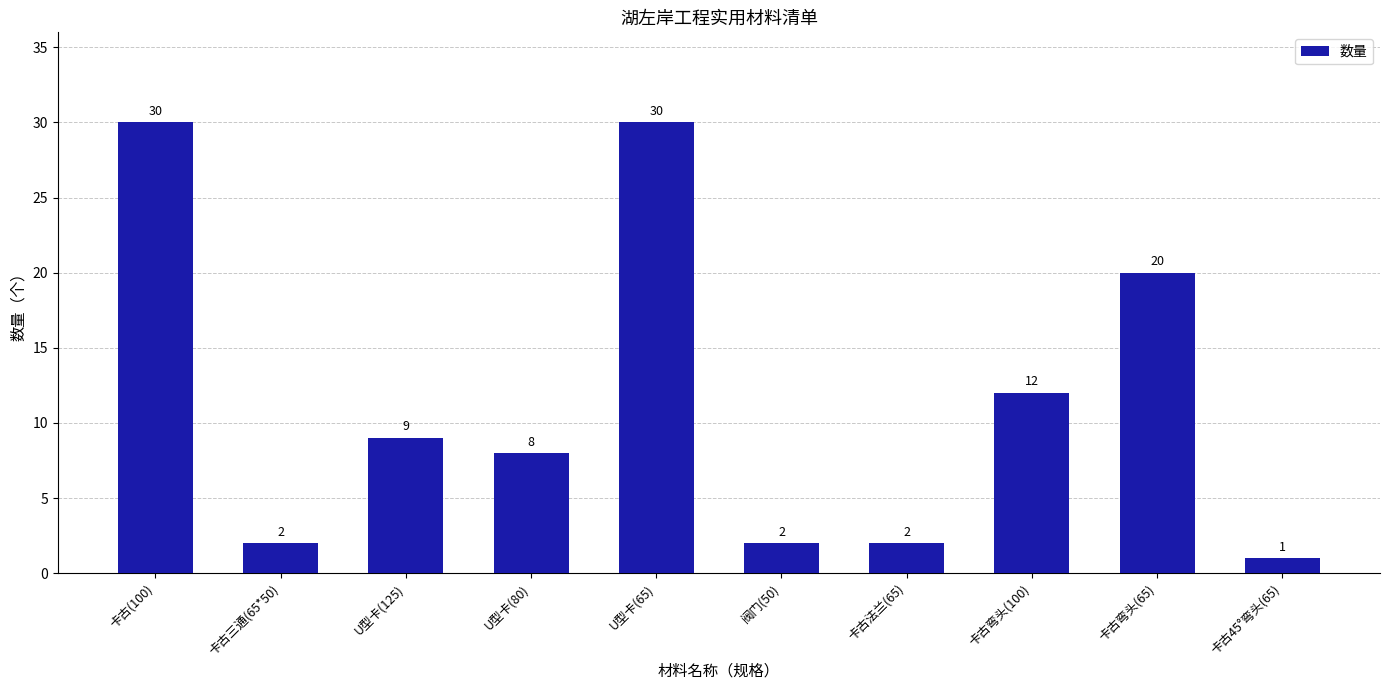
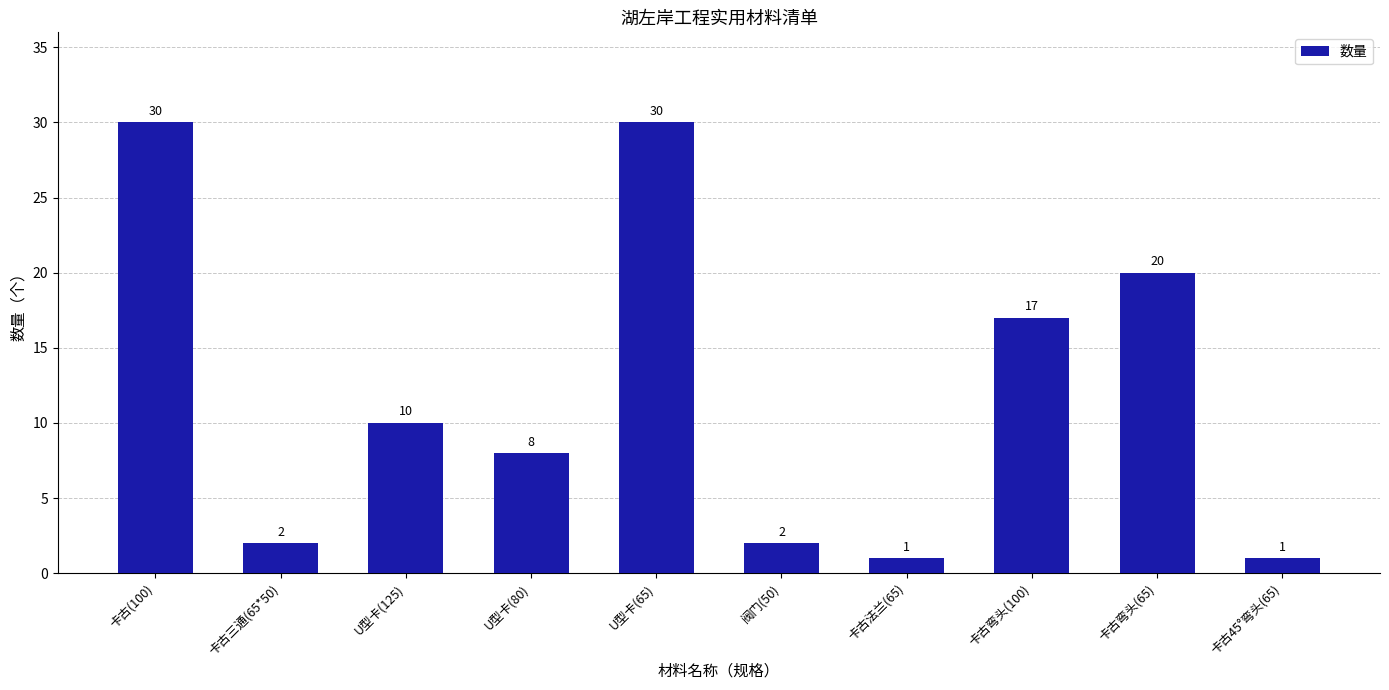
U型卡(125): 9 -> 10
卡古法兰(65): 2 -> 1
卡古弯头(100): 12 -> 17
